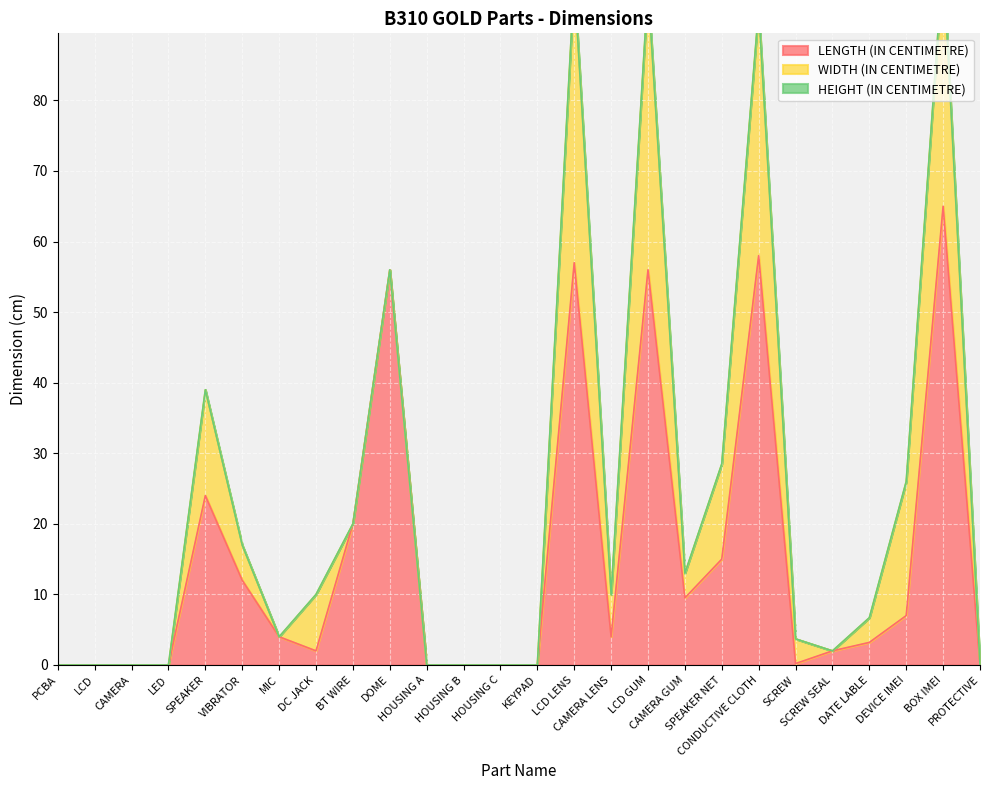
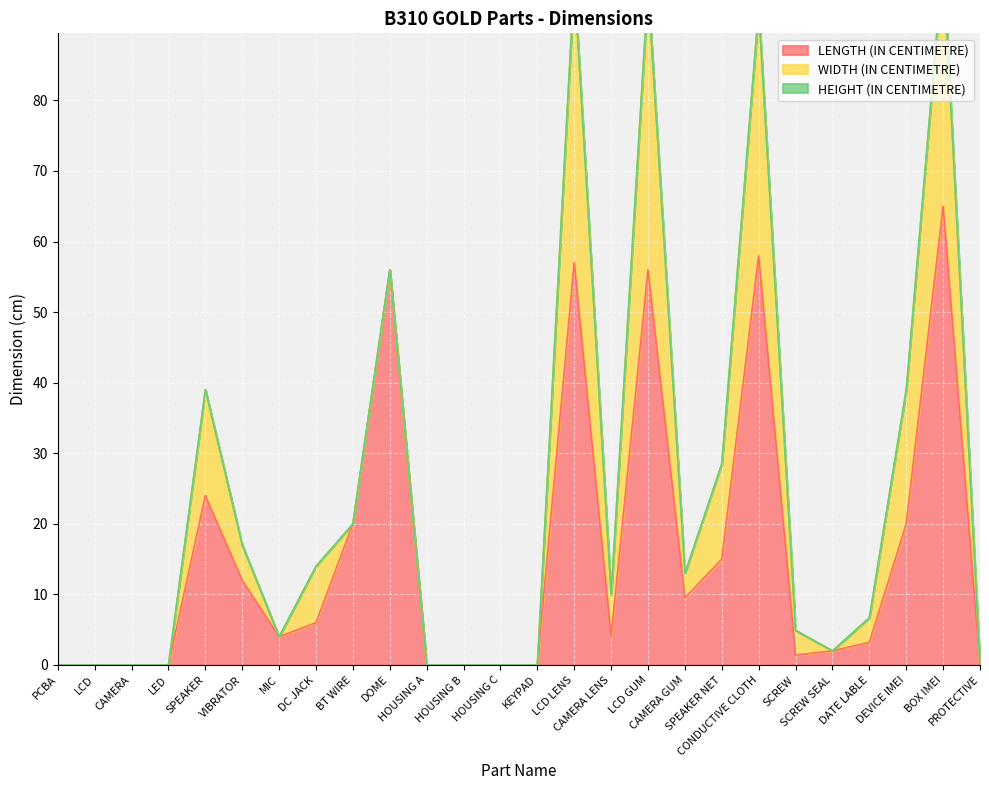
LENGTH (IN CENTIMETRE), DC JACK: 2 -> 6
LENGTH (IN CENTIMETRE), SCREW: 0 -> 1
LENGTH (IN CENTIMETRE), DEVICE IMEI: 7 -> 20
